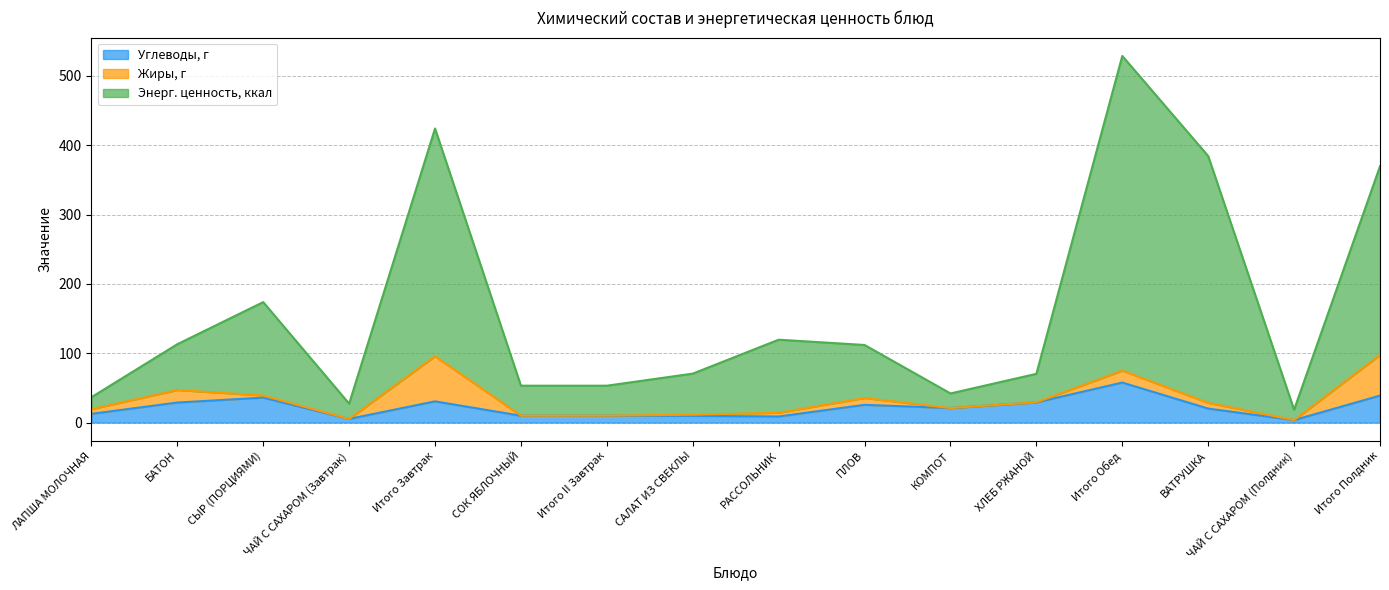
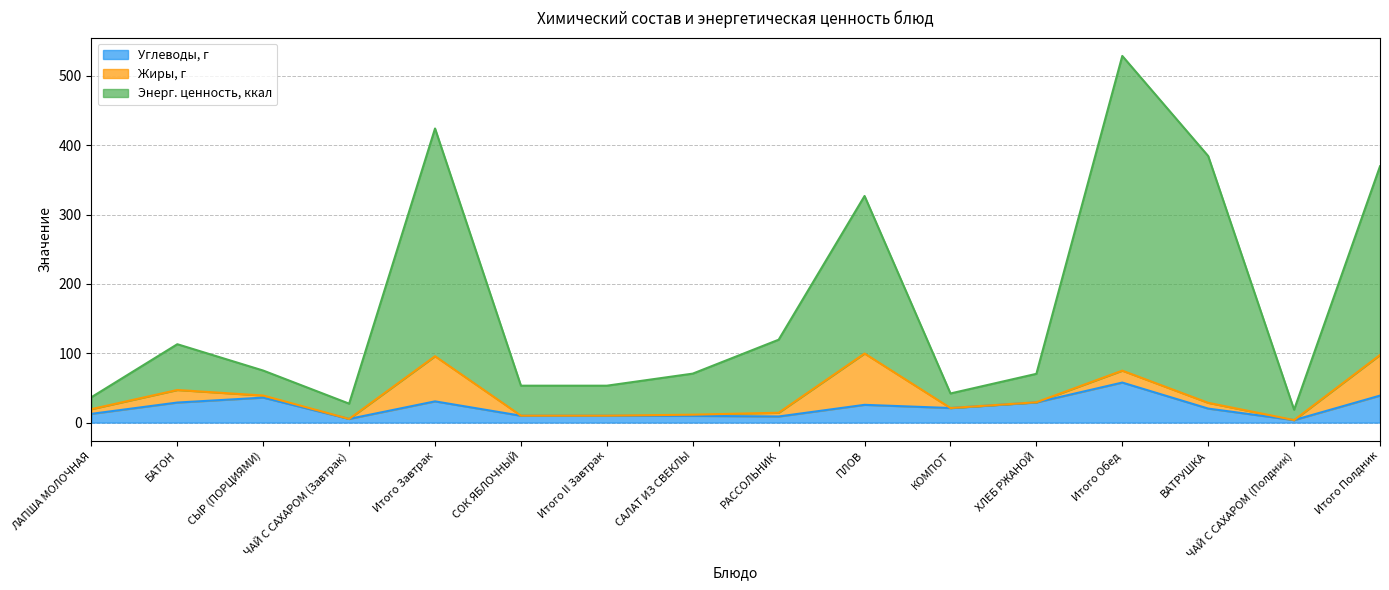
Энерг. ценность, ккал, СЫР (ПОРЦИЯМИ): 130 -> 40
Жиры, г, ПЛОВ: 10 -> 70
Энерг. ценность, ккал, ПЛОВ: 80 -> 230
